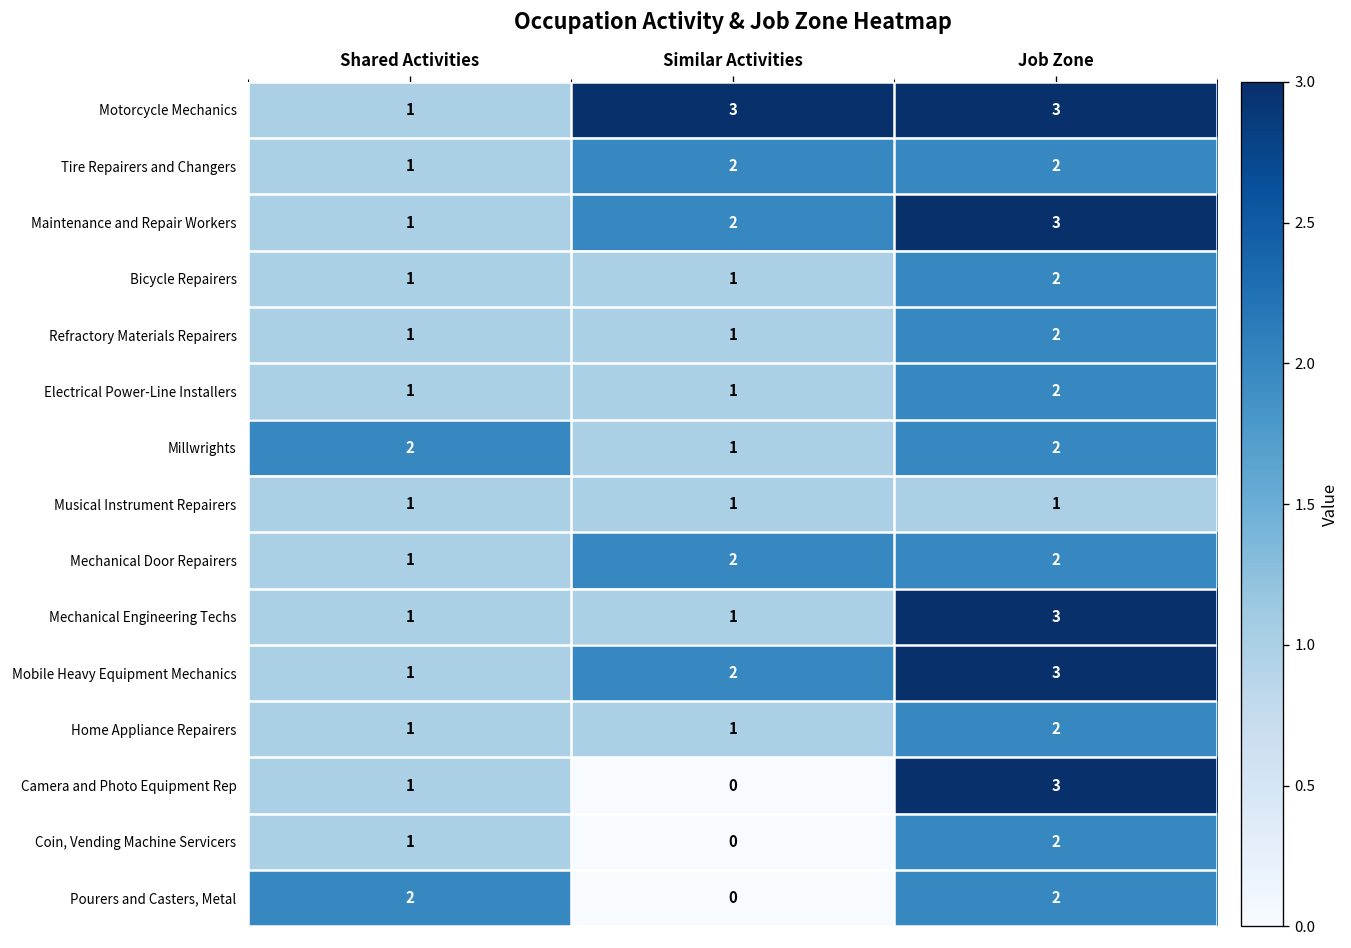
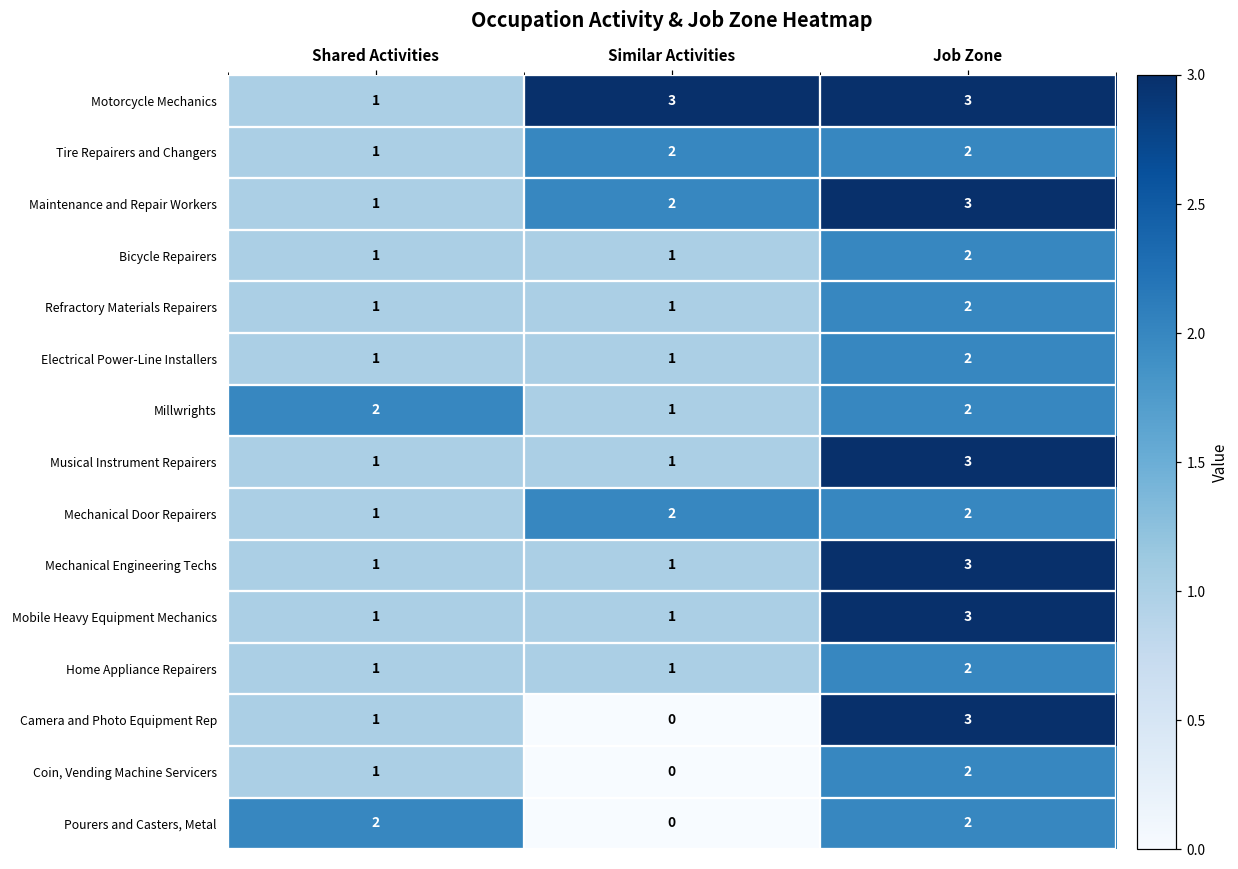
Musical Instrument Repairers, Job Zone: 1 -> 3
Mobile Heavy Equipment Mechanics, Similar Activities: 2 -> 1
